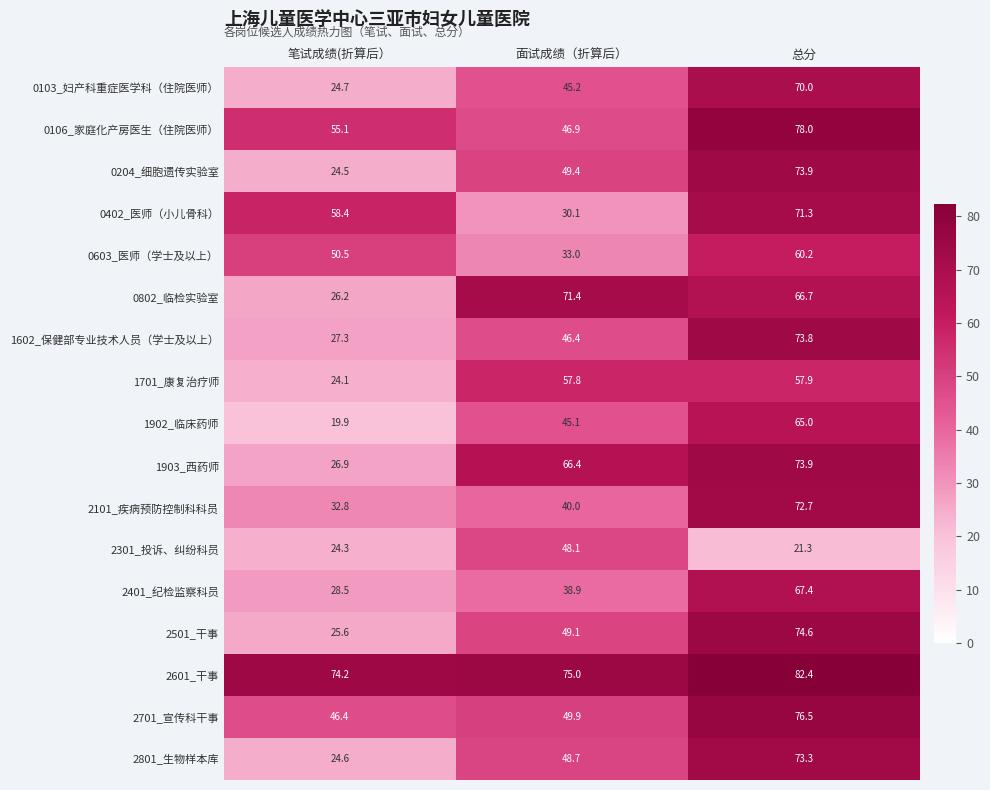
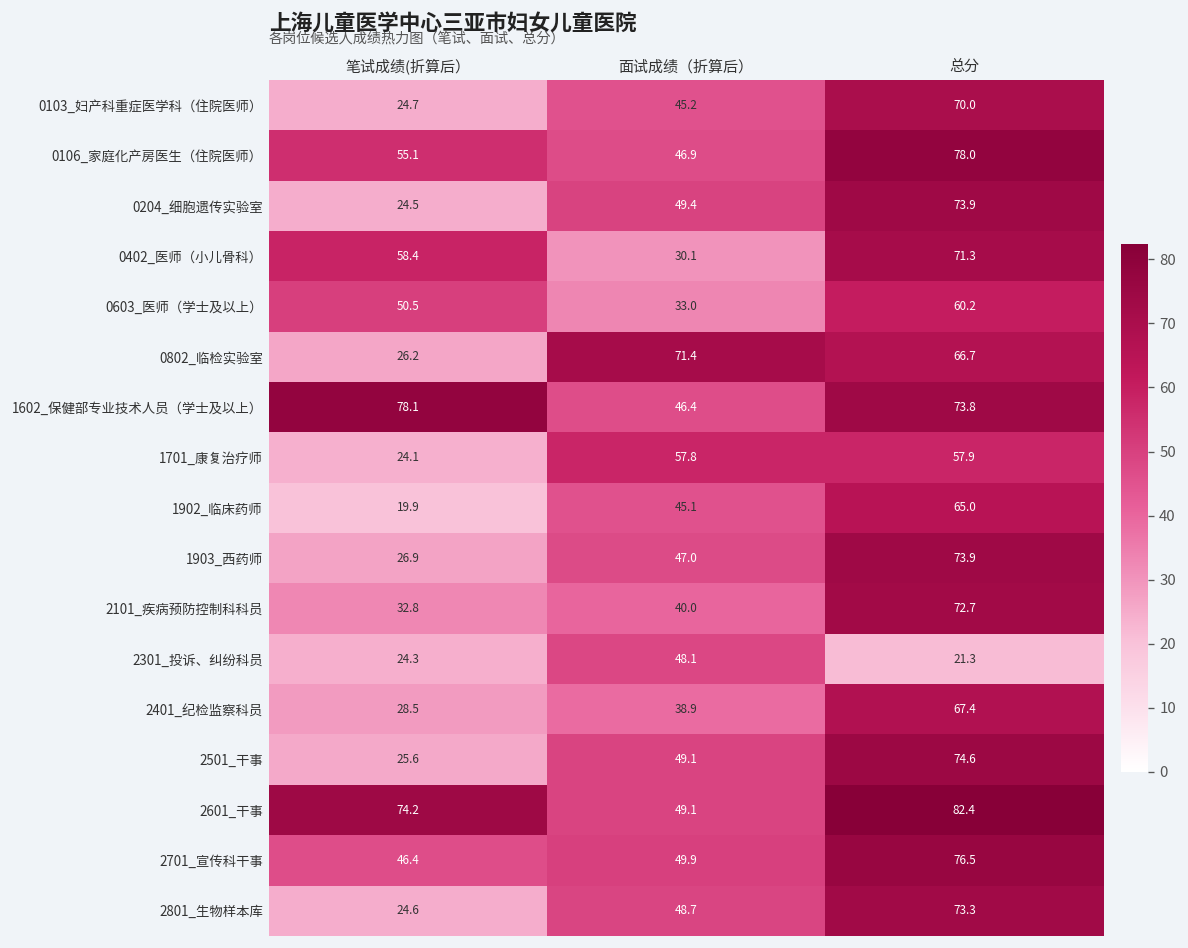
1602_保健部专业技术人员（学士及以上）, 笔试成绩(折算后）: 27.3 -> 78.1
1903_西药师, 面试成绩（折算后）: 66.4 -> 47.0
2601_干事, 面试成绩（折算后）: 75.0 -> 49.1
